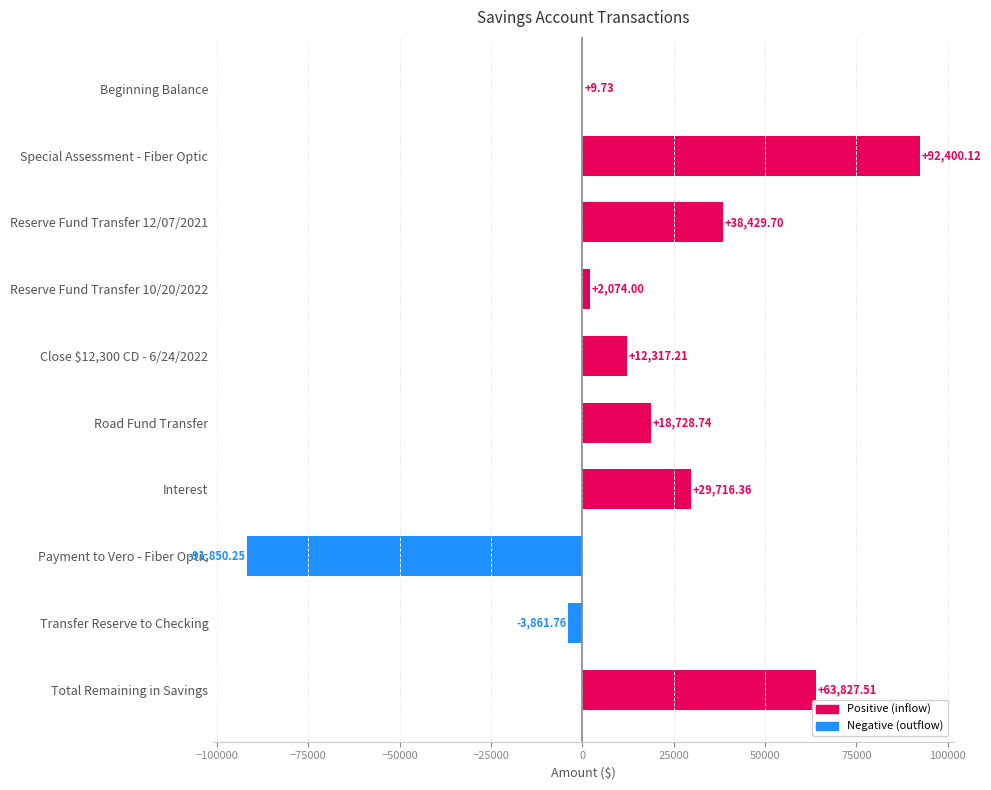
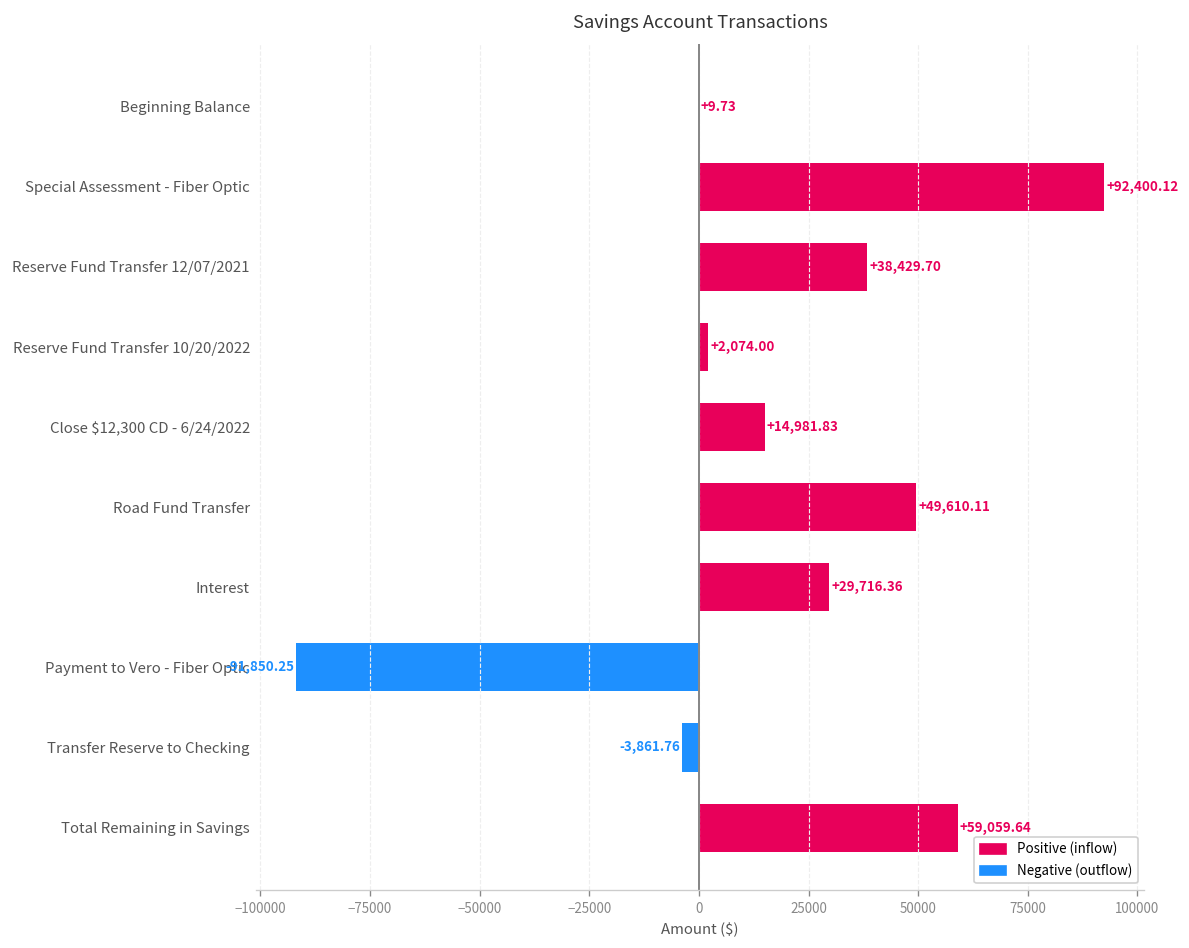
Close $12,300 CD - 6/24/2022: +12,317.21 -> +14,981.83
Road Fund Transfer: +18,728.74 -> +49,610.11
Total Remaining in Savings: +63,827.51 -> +59,059.64
